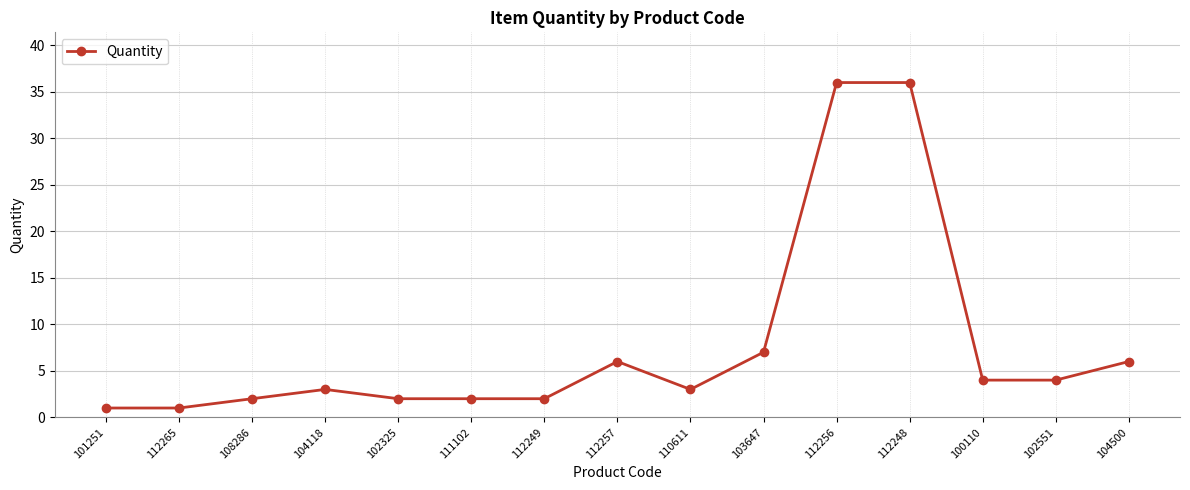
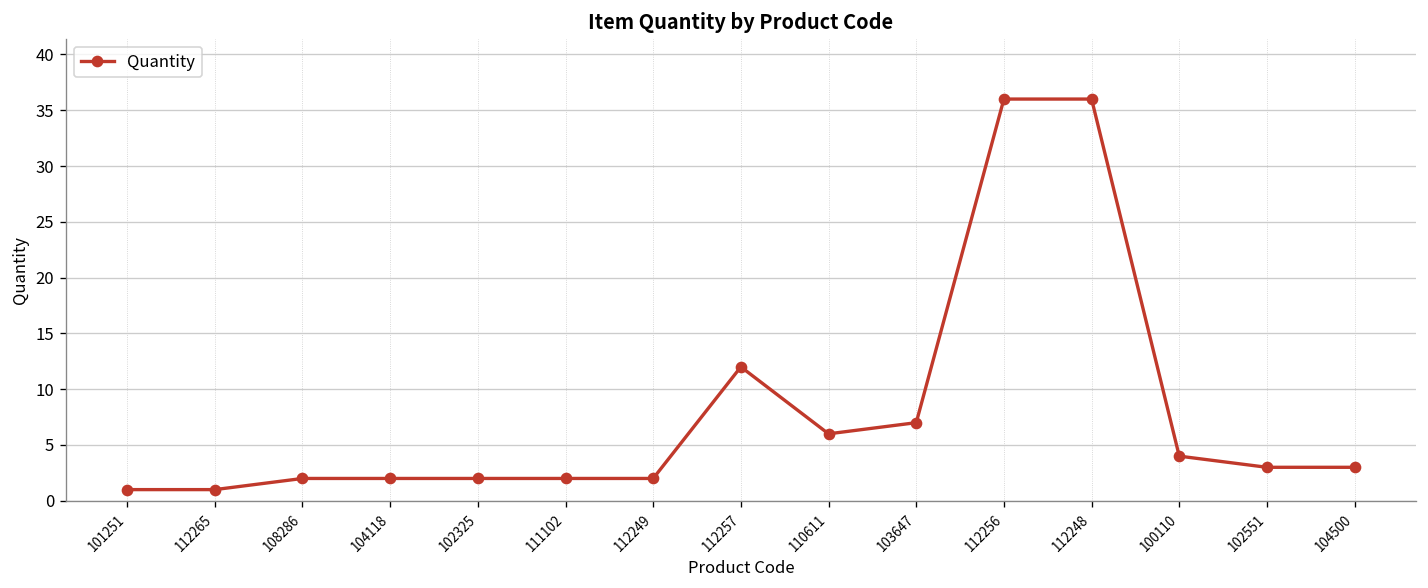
104118: 3 -> 2
112257: 6 -> 12
110611: 3 -> 6
102551: 4 -> 3
104500: 6 -> 3
